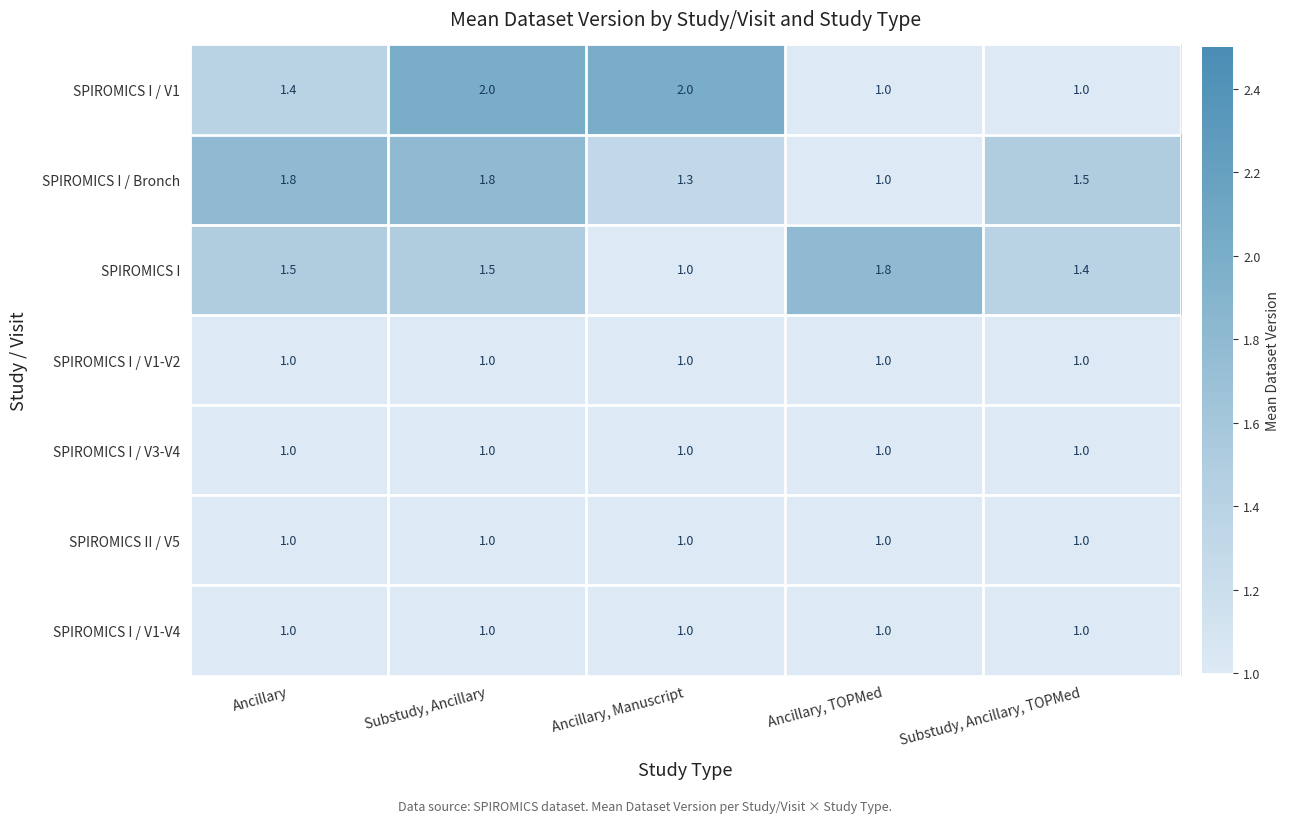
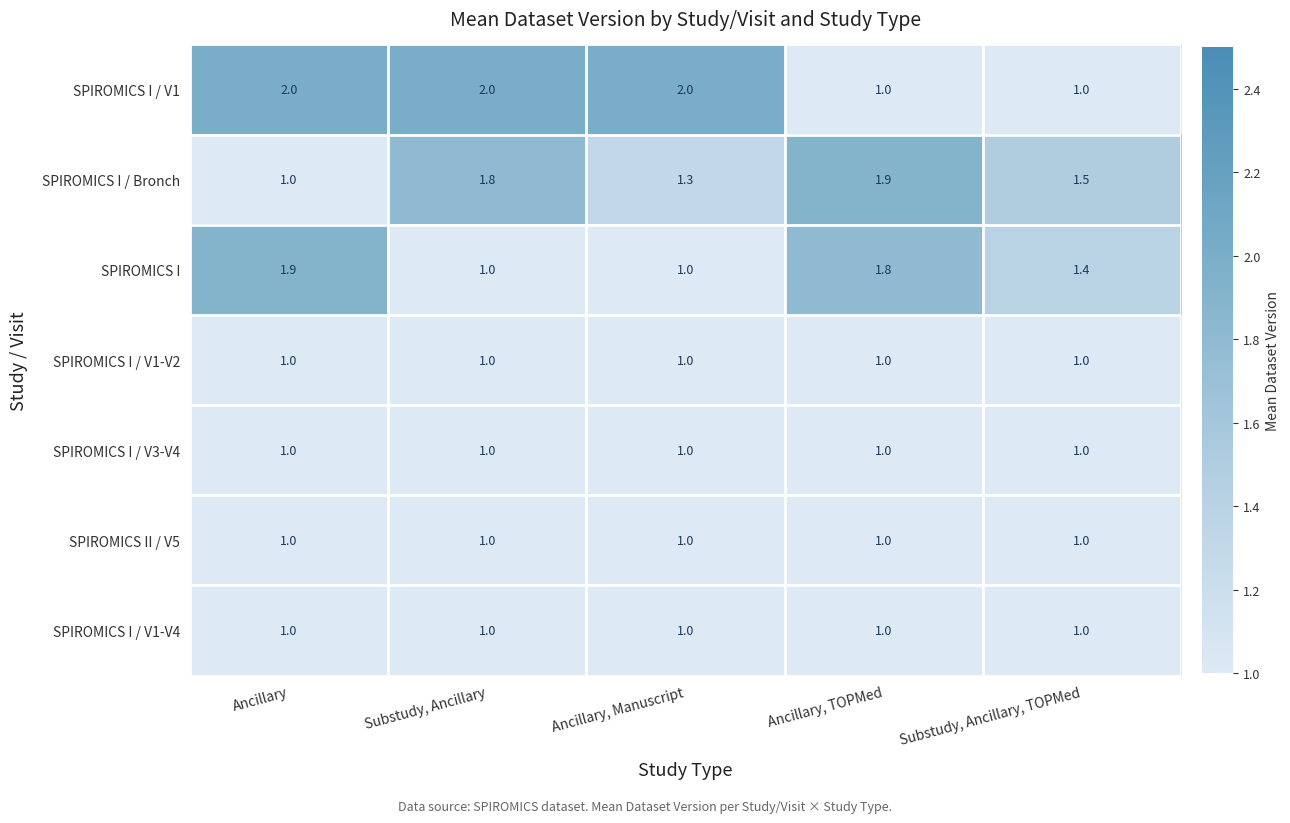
SPIROMICS I / V1, Ancillary: 1.4 -> 2.0
SPIROMICS I / Bronch, Ancillary: 1.8 -> 1.0
SPIROMICS I / Bronch, Ancillary, TOPMed: 1.0 -> 1.9
SPIROMICS I, Ancillary: 1.5 -> 1.9
SPIROMICS I, Substudy, Ancillary: 1.5 -> 1.0
